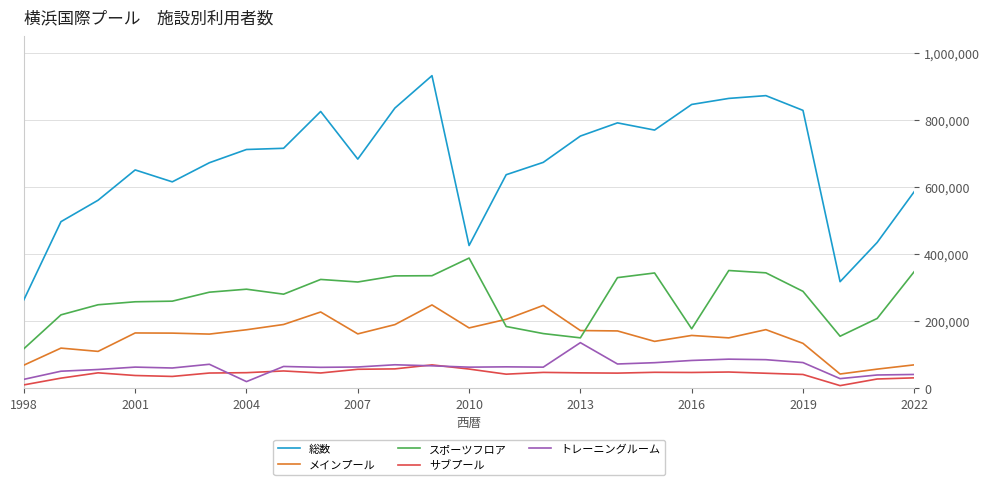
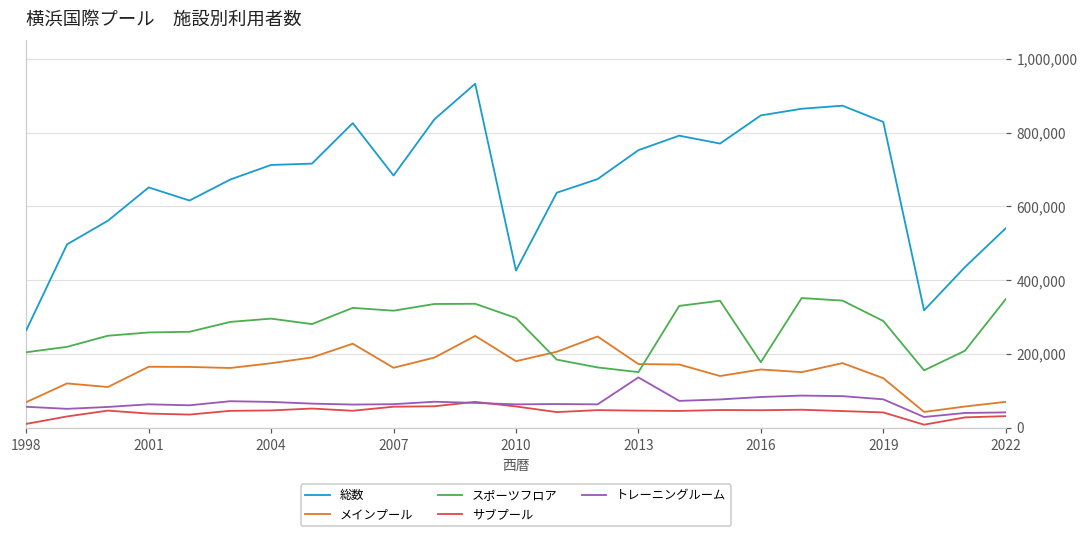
スポーツフロア, 1998: 120,000 -> 200,000
トレーニングルーム, 1998: 30,000 -> 60,000
トレーニングルーム, 2004: 20,000 -> 70,000
スポーツフロア, 2010: 390,000 -> 300,000
総数, 2022: 590,000 -> 540,000
